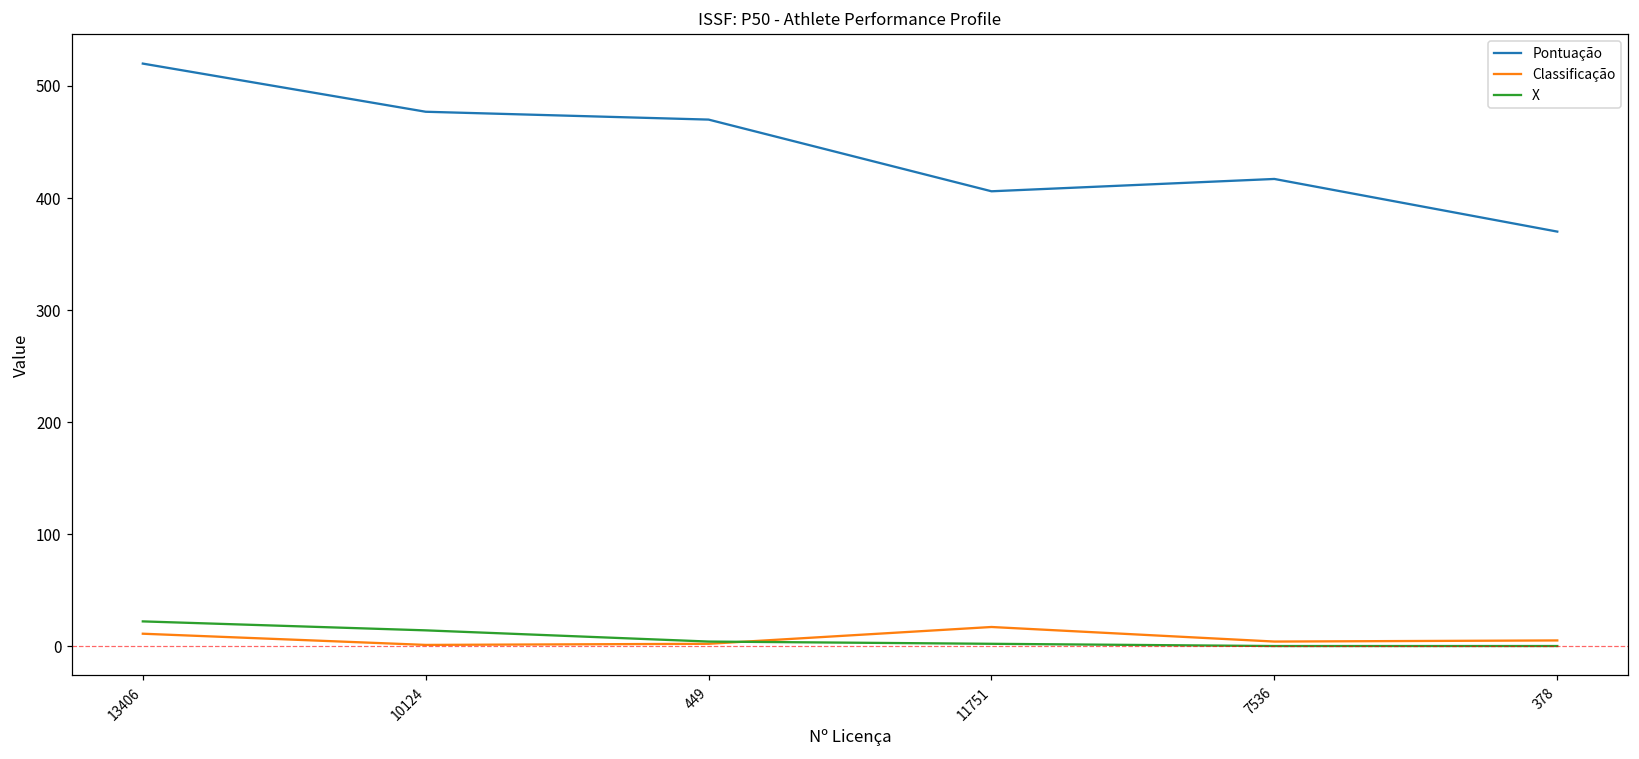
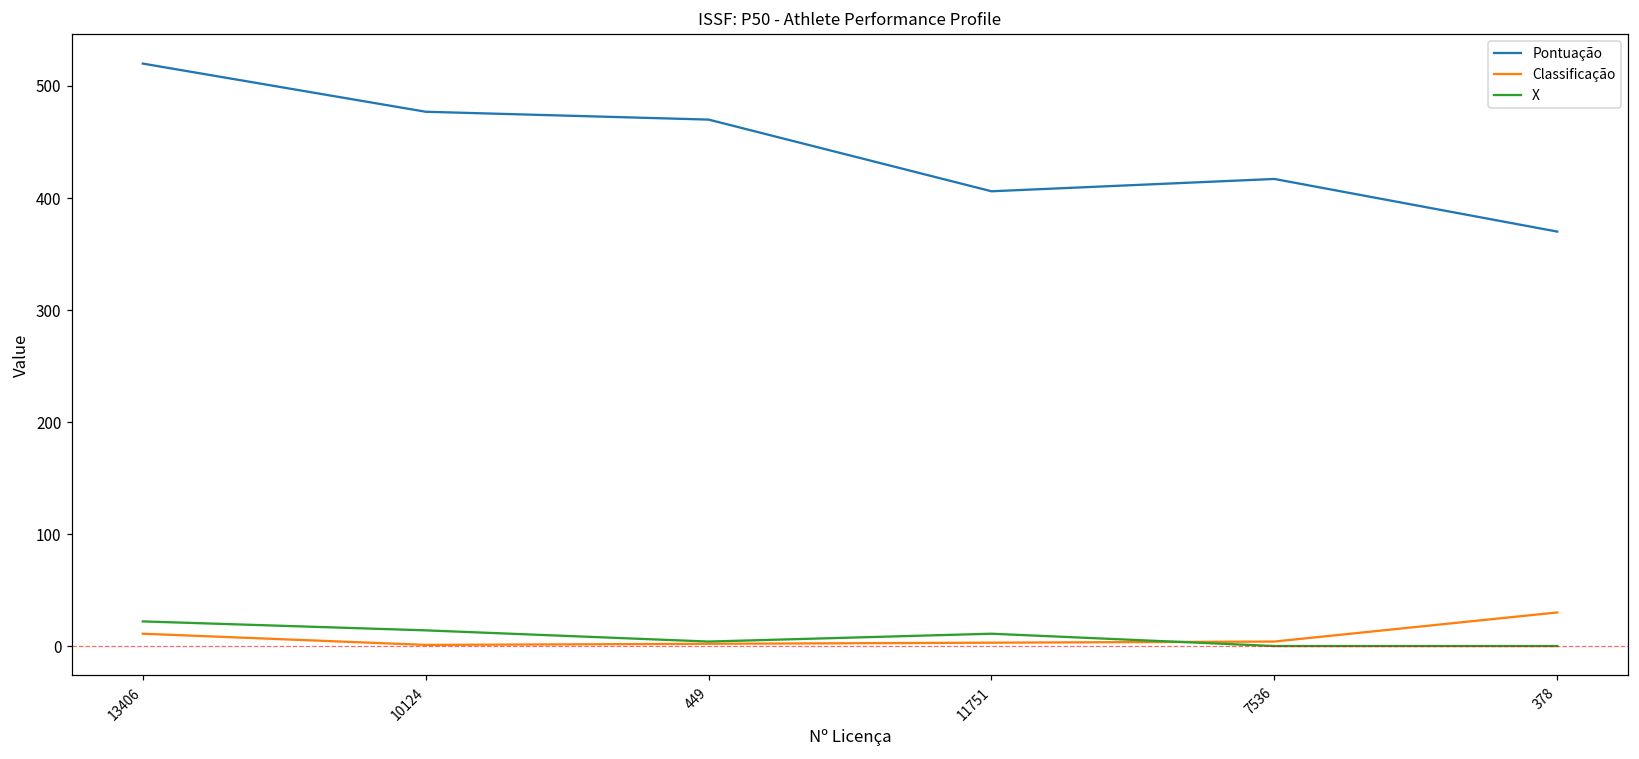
Classificação, 11751: 17 -> 3
X, 11751: 2 -> 11
Classificação, 378: 5 -> 30
